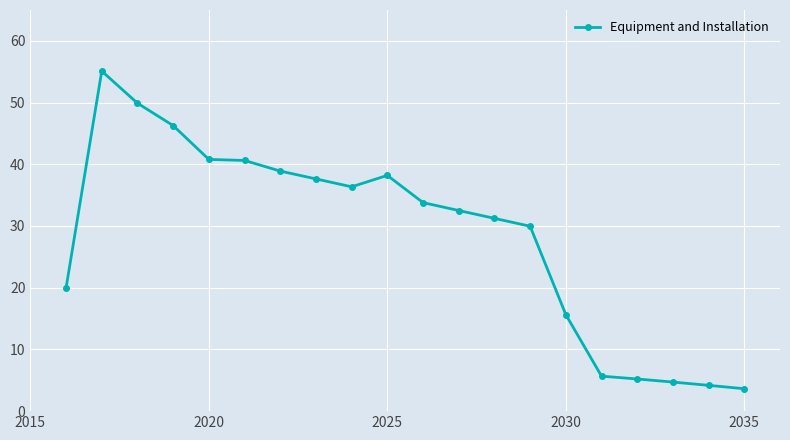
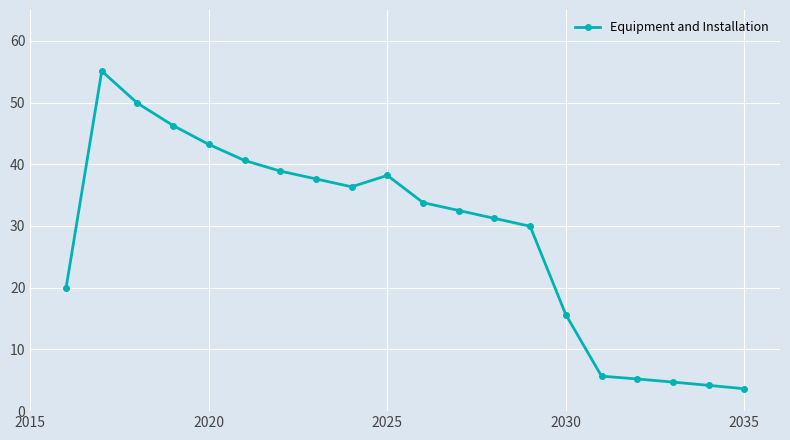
2020: 41 -> 43
